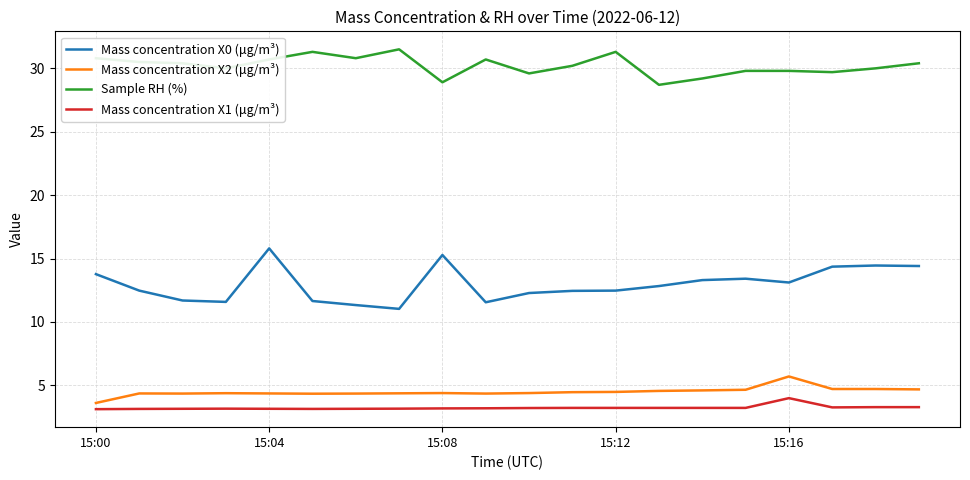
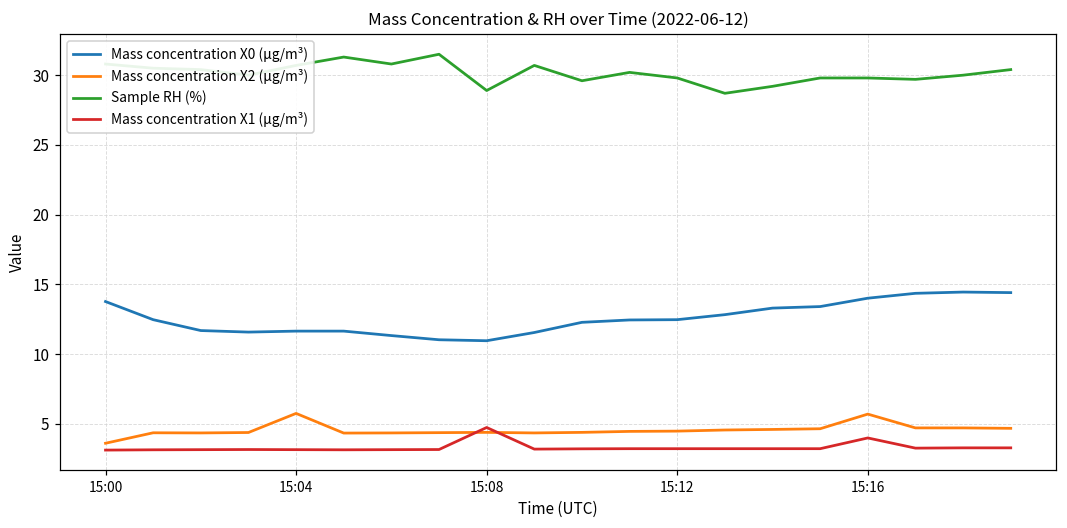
Mass concentration X0 (μg/m³), 15:04: 15.8 -> 11.7
Mass concentration X2 (μg/m³), 15:04: 4.4 -> 5.8
Mass concentration X0 (μg/m³), 15:08: 15.3 -> 11.0
Mass concentration X1 (μg/m³), 15:08: 3.2 -> 4.7
Sample RH (%), 15:12: 31.3 -> 29.8
Mass concentration X0 (μg/m³), 15:16: 13.1 -> 14.0
